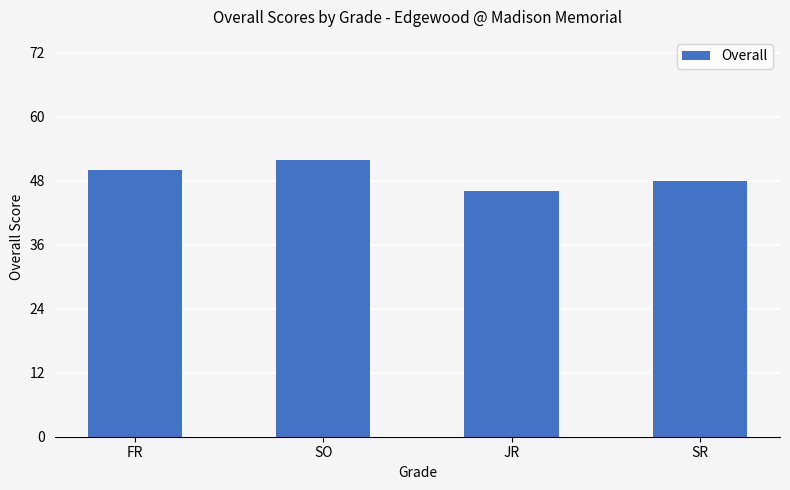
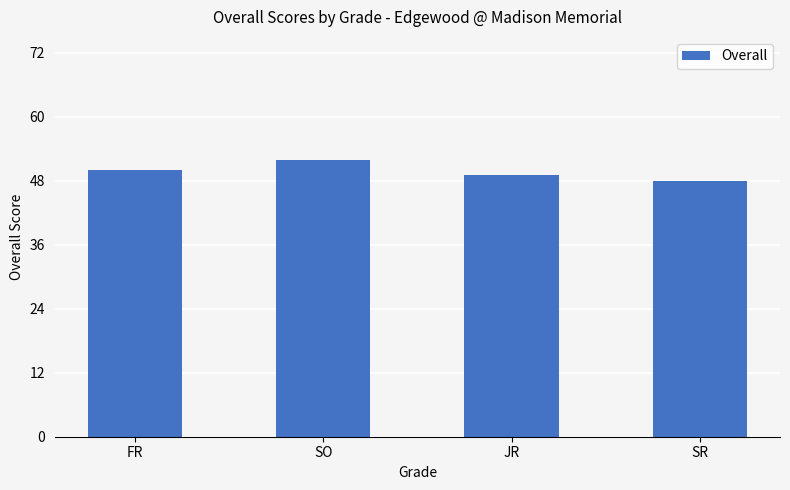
JR: 46 -> 49
